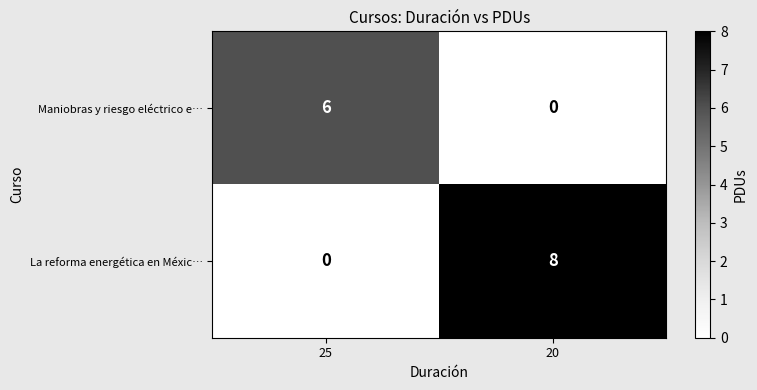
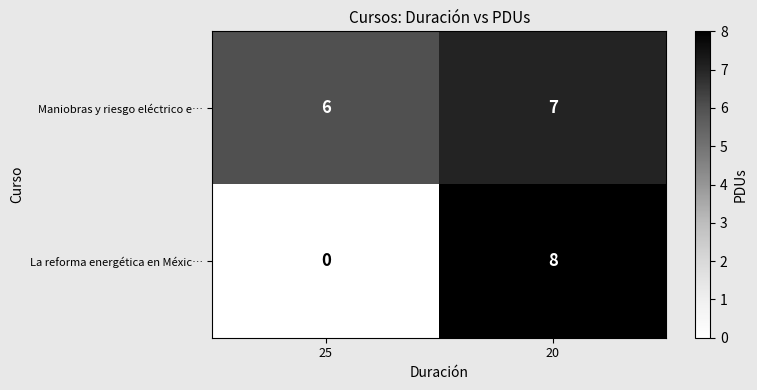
Maniobras y riesgo eléctrico e…, 20: 0 -> 7
